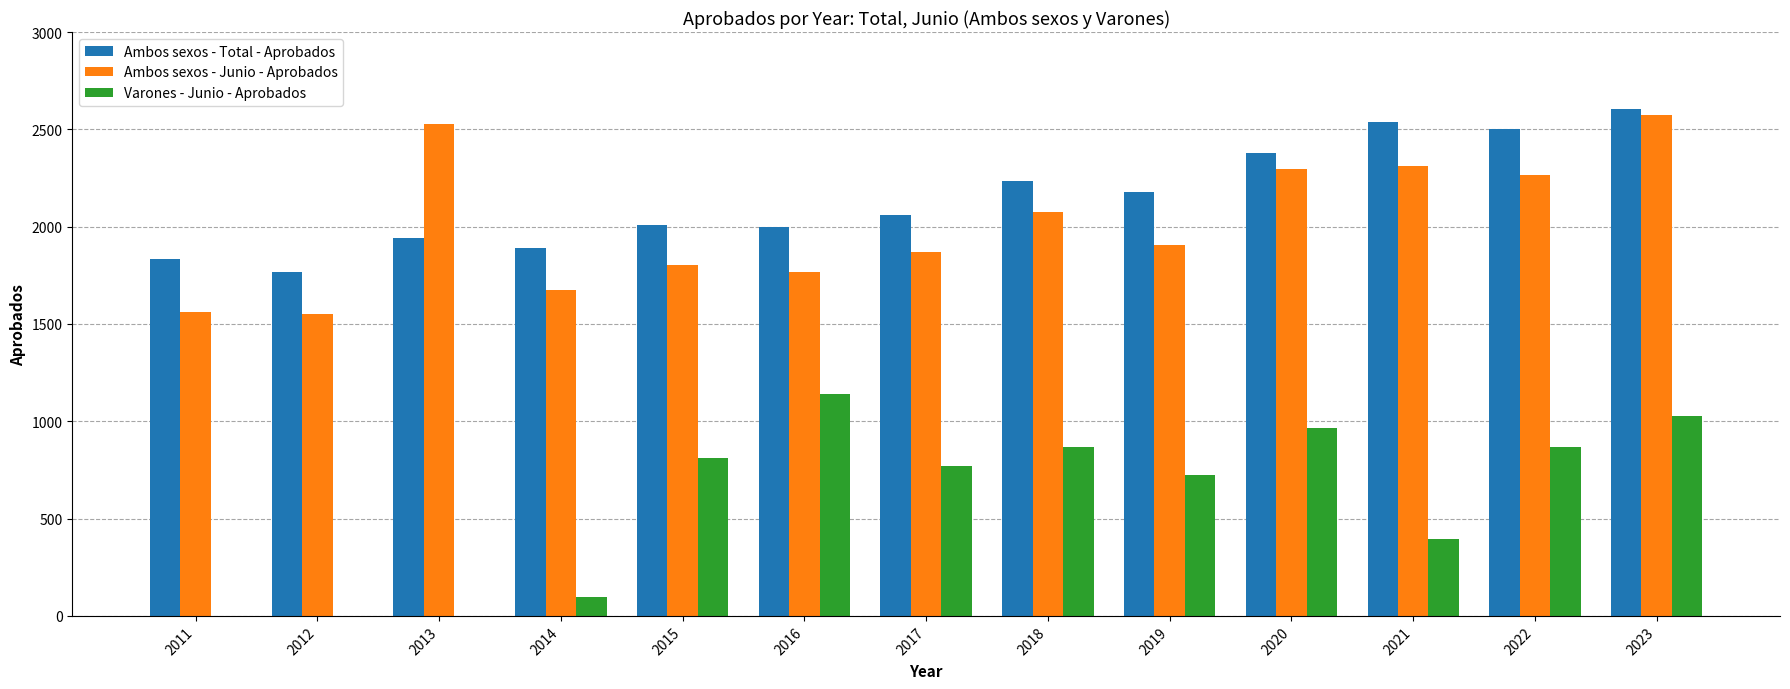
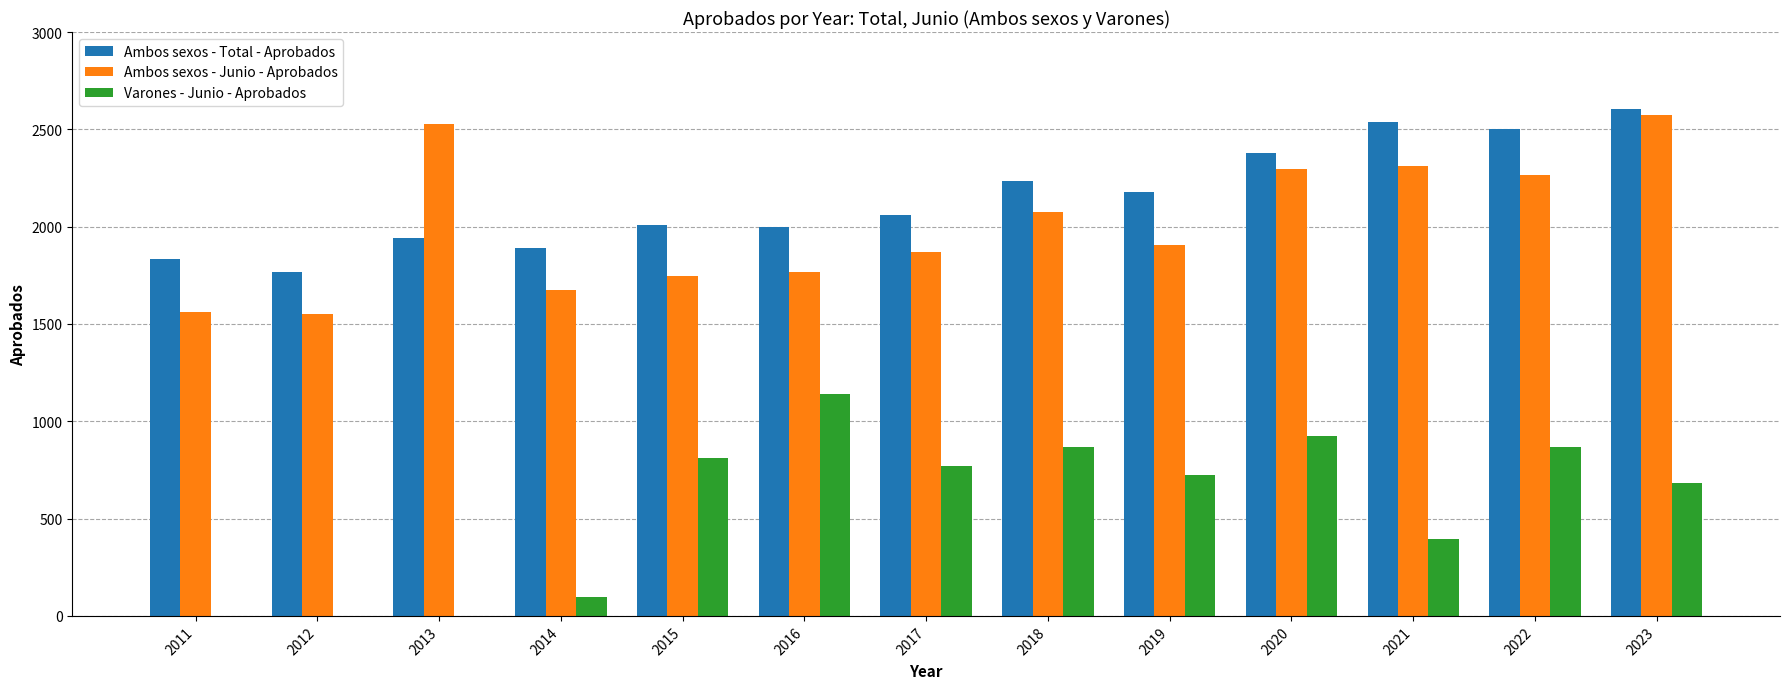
Ambos sexos - Junio - Aprobados, 2015: 1800 -> 1750
Varones - Junio - Aprobados, 2020: 970 -> 920
Varones - Junio - Aprobados, 2023: 1030 -> 690
